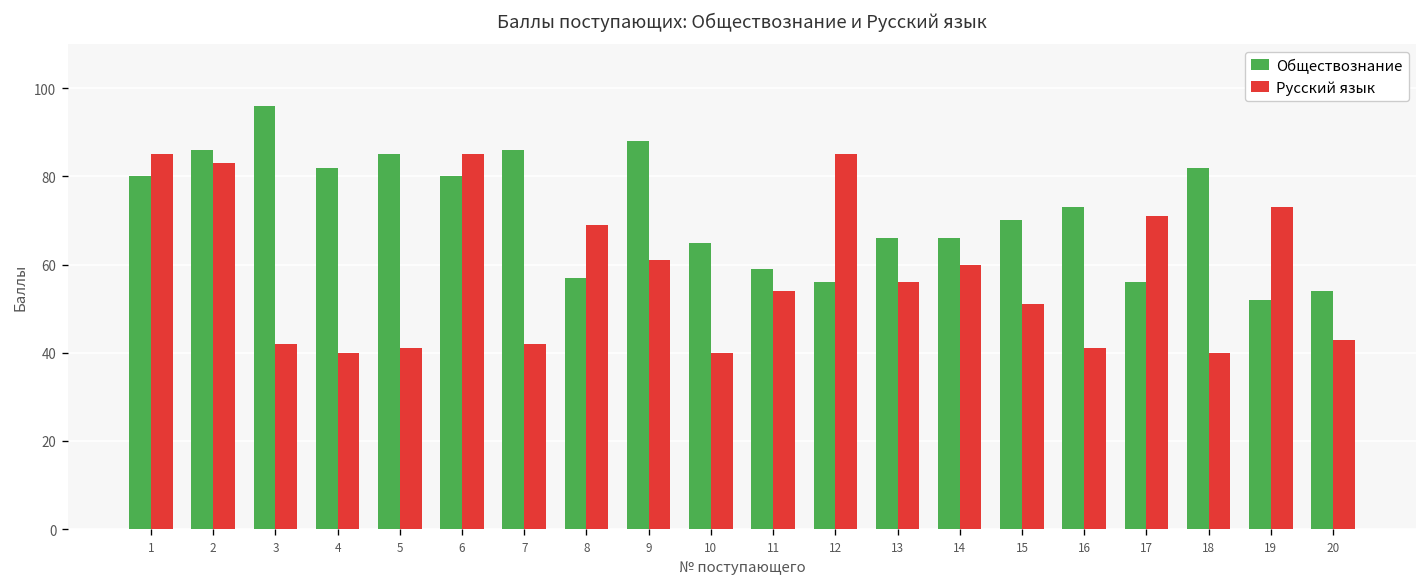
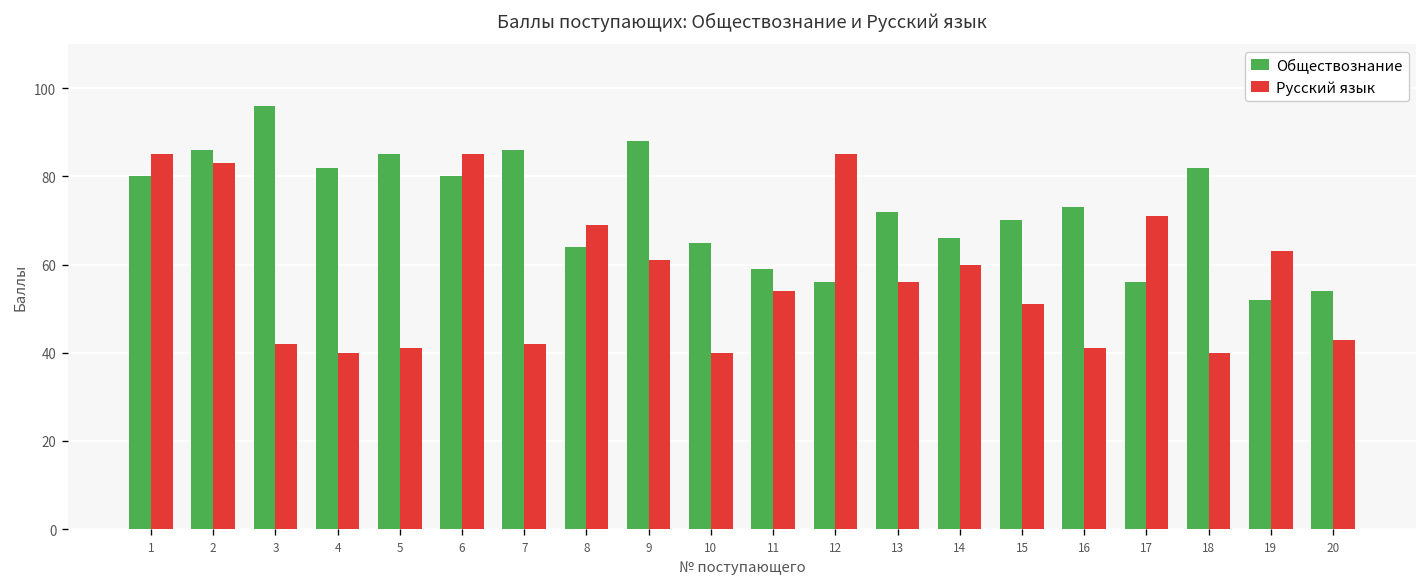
Обществознание, 8: 57 -> 64
Обществознание, 13: 66 -> 72
Русский язык, 19: 73 -> 63
